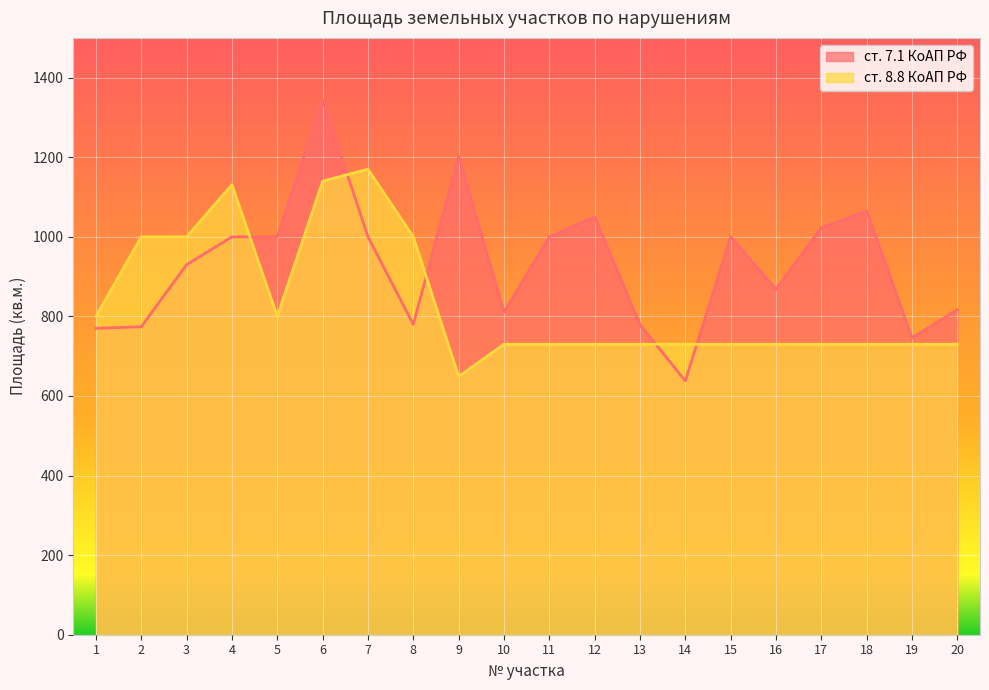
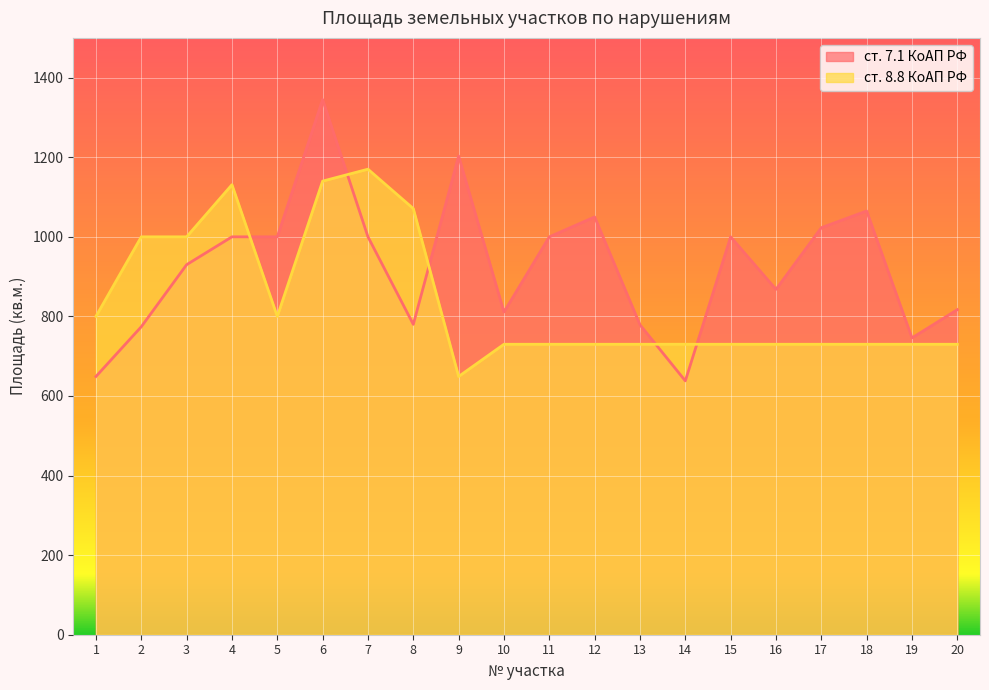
ст. 7.1 КоАП РФ, 1: 770 -> 650
ст. 8.8 КоАП РФ, 8: 1000 -> 1070
